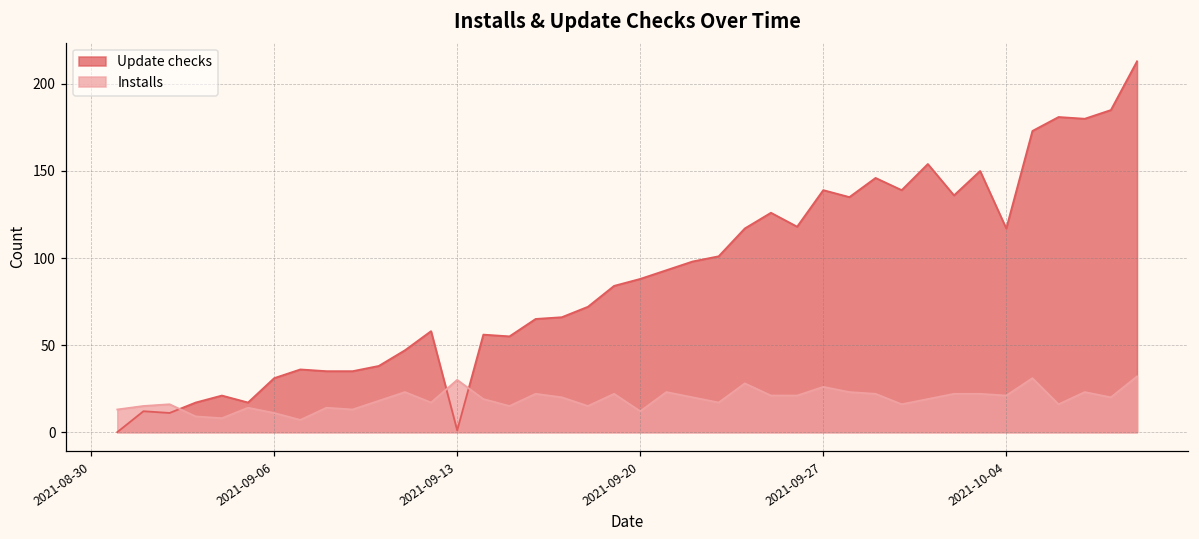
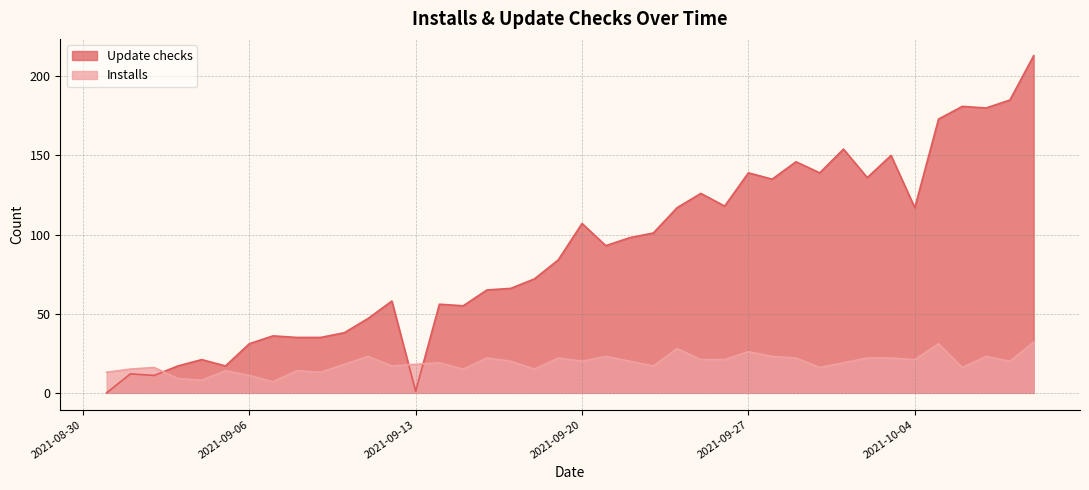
Installs, 2021-09-13: 30 -> 18
Update checks, 2021-09-20: 88 -> 107
Installs, 2021-09-20: 12 -> 20
